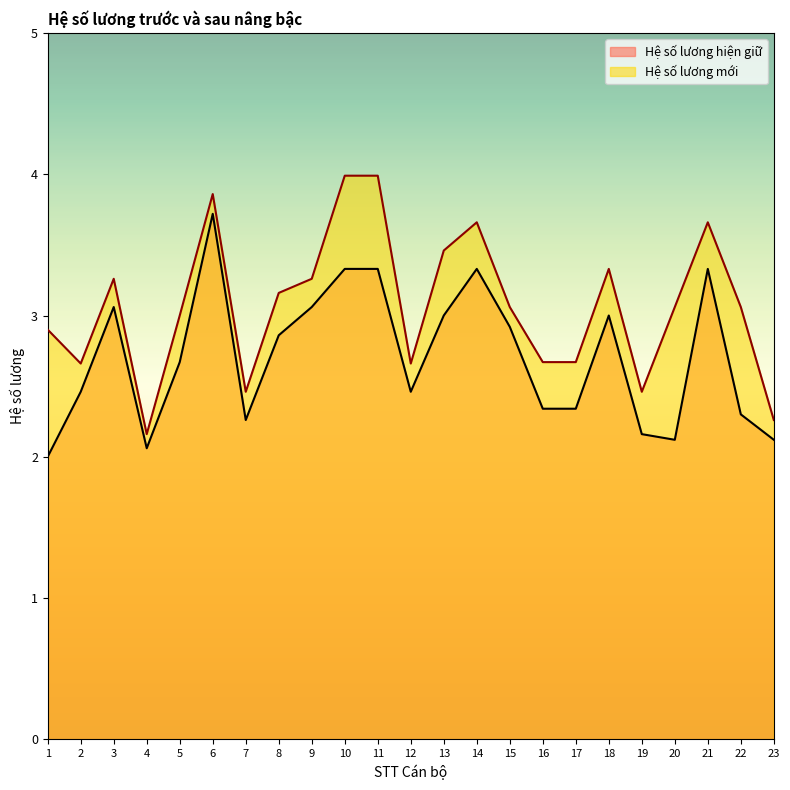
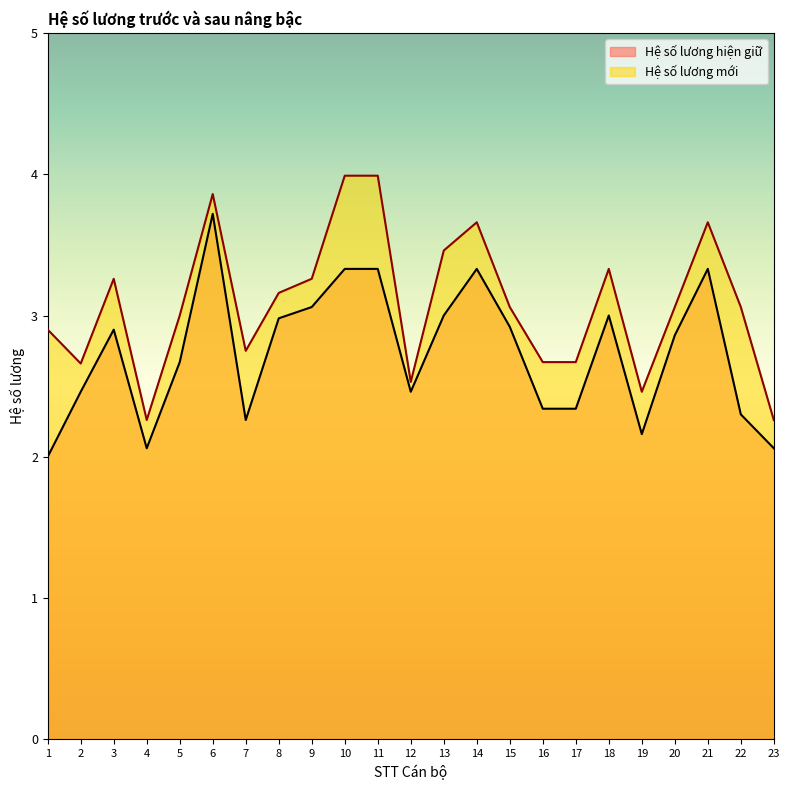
Hệ số lương hiện giữ, 3: 3.06 -> 2.90
Hệ số lương mới, 4: 2.16 -> 2.26
Hệ số lương mới, 7: 2.46 -> 2.75
Hệ số lương hiện giữ, 8: 2.86 -> 2.98
Hệ số lương mới, 12: 2.66 -> 2.53
Hệ số lương hiện giữ, 20: 2.12 -> 2.86
Hệ số lương hiện giữ, 23: 2.12 -> 2.06
